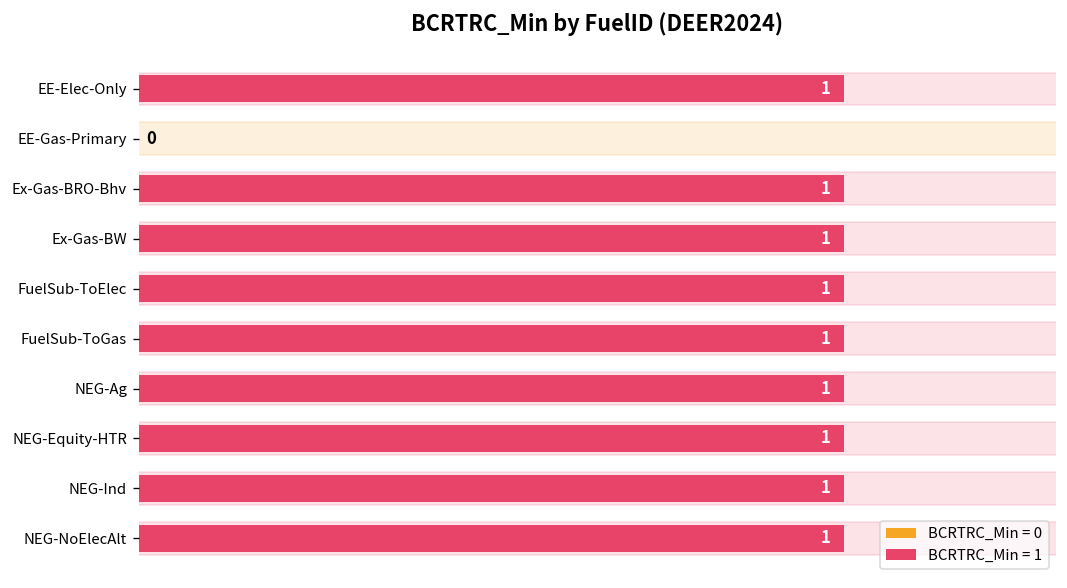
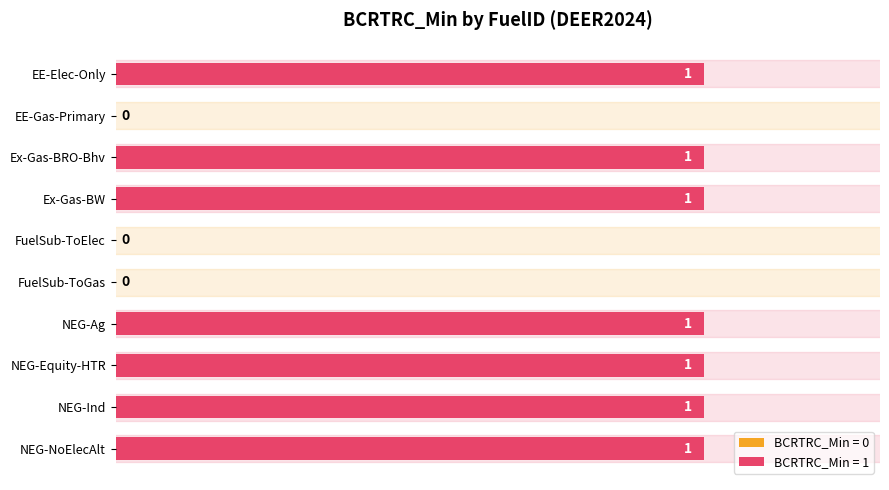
FuelSub-ToElec: 1 -> 0
FuelSub-ToGas: 1 -> 0
